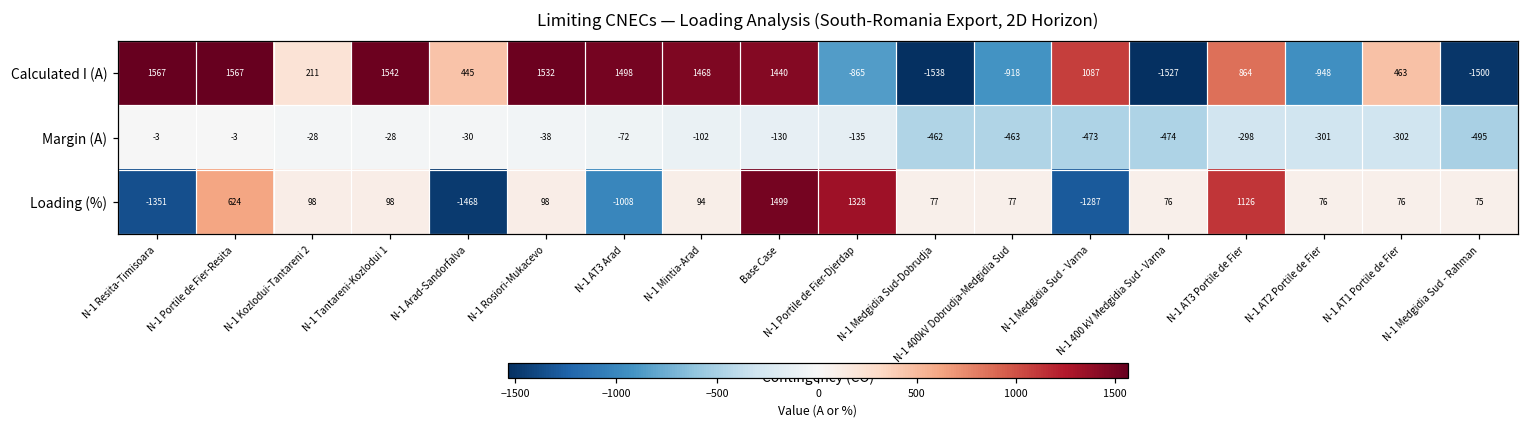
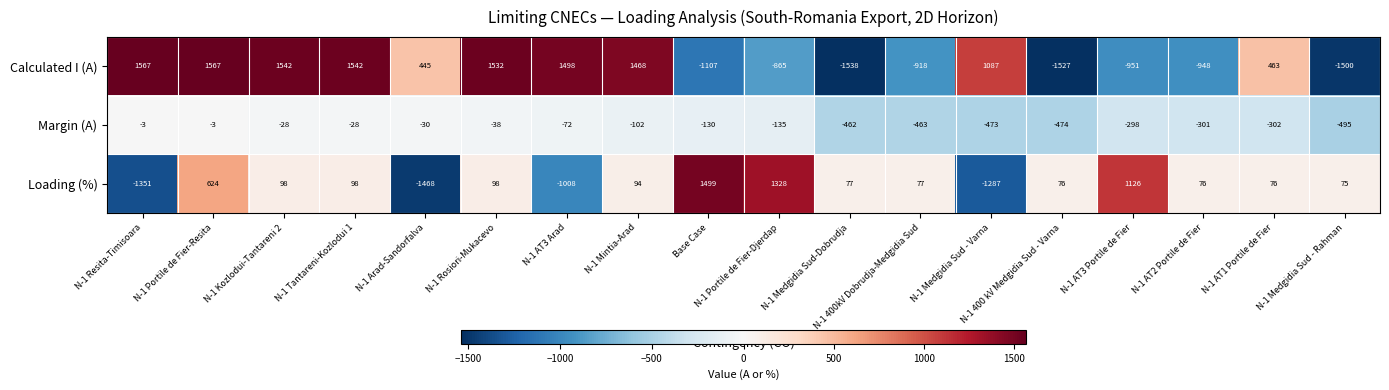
Calculated I (A), N-1 Kozlodui-Tantareni 2: 211 -> 1542
Calculated I (A), Base Case: 1440 -> -1107
Calculated I (A), N-1 AT3 Portile de Fier: 864 -> -951
